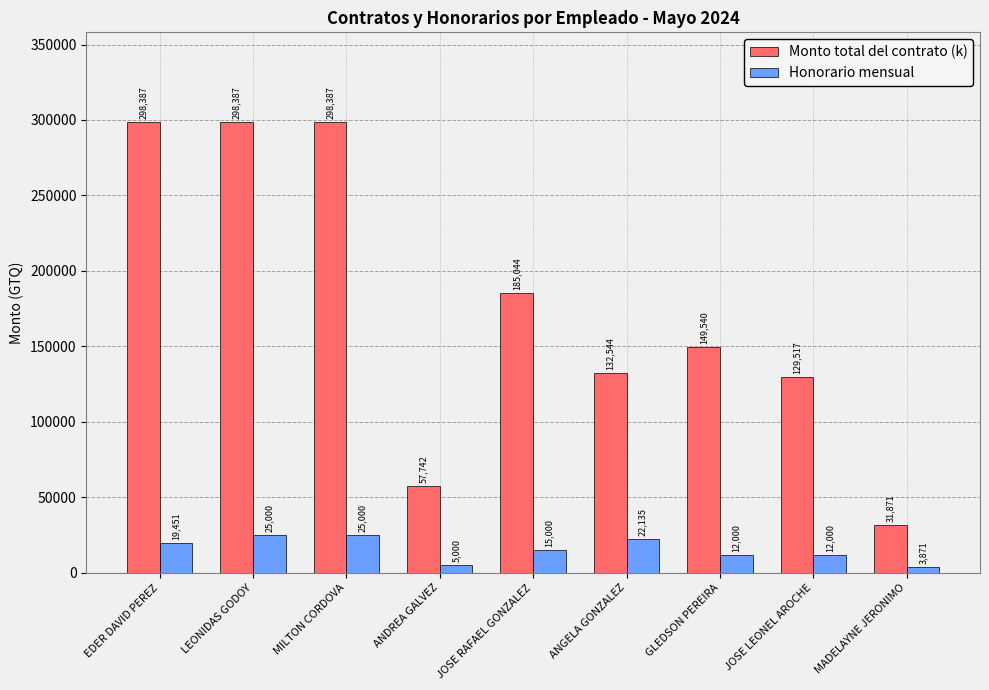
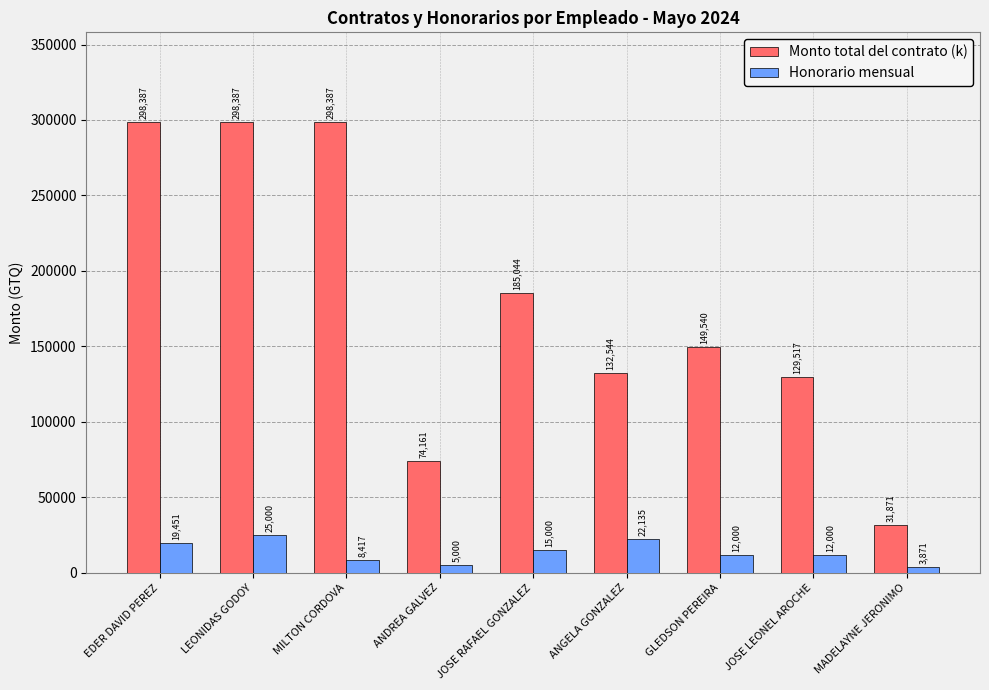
Honorario mensual, MILTON CORDOVA: 25,000 -> 8,417
Monto total del contrato (k), ANDREA GALVEZ: 57,742 -> 74,161
